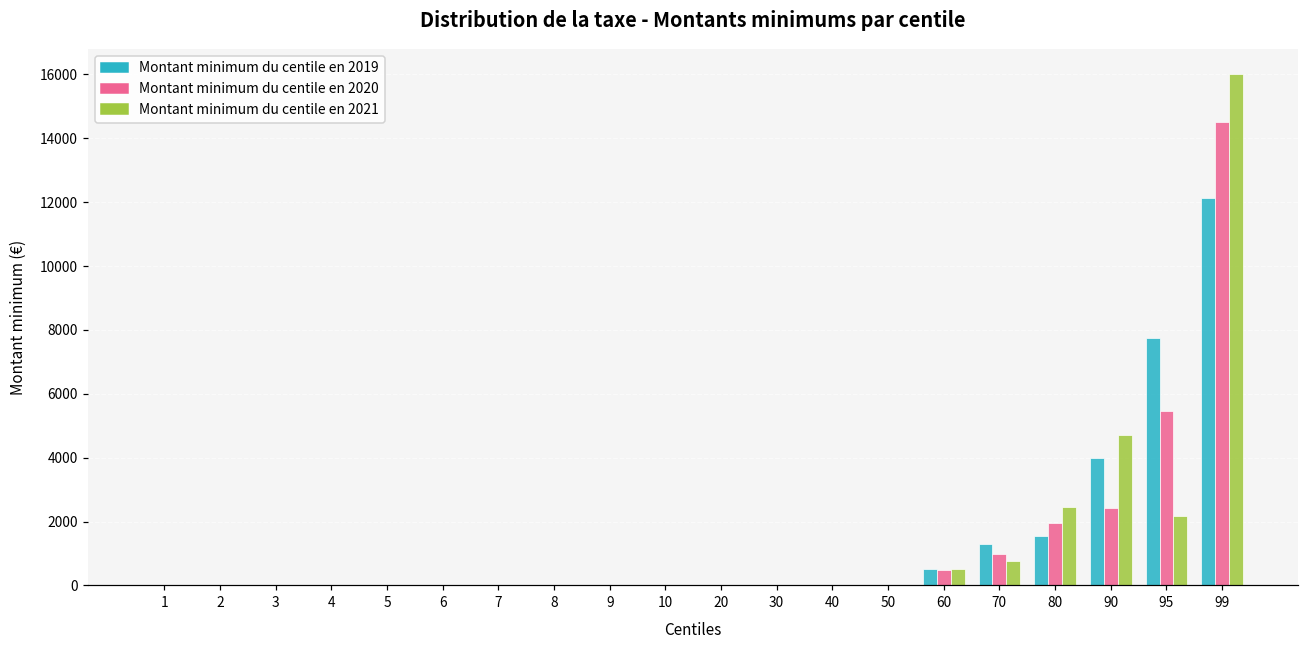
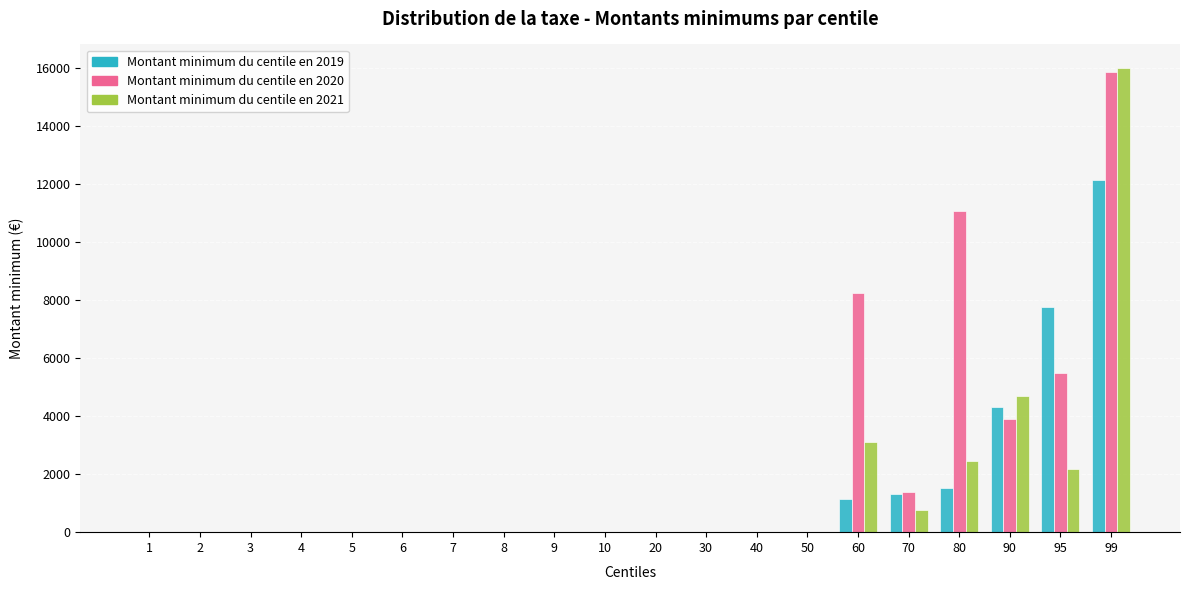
Montant minimum du centile en 2019, 60: 500 -> 1200
Montant minimum du centile en 2020, 60: 500 -> 8200
Montant minimum du centile en 2021, 60: 500 -> 3100
Montant minimum du centile en 2020, 70: 1000 -> 1400
Montant minimum du centile en 2020, 80: 2000 -> 11100
Montant minimum du centile en 2019, 90: 4000 -> 4300
Montant minimum du centile en 2020, 90: 2400 -> 3900
Montant minimum du centile en 2020, 99: 14500 -> 15900
